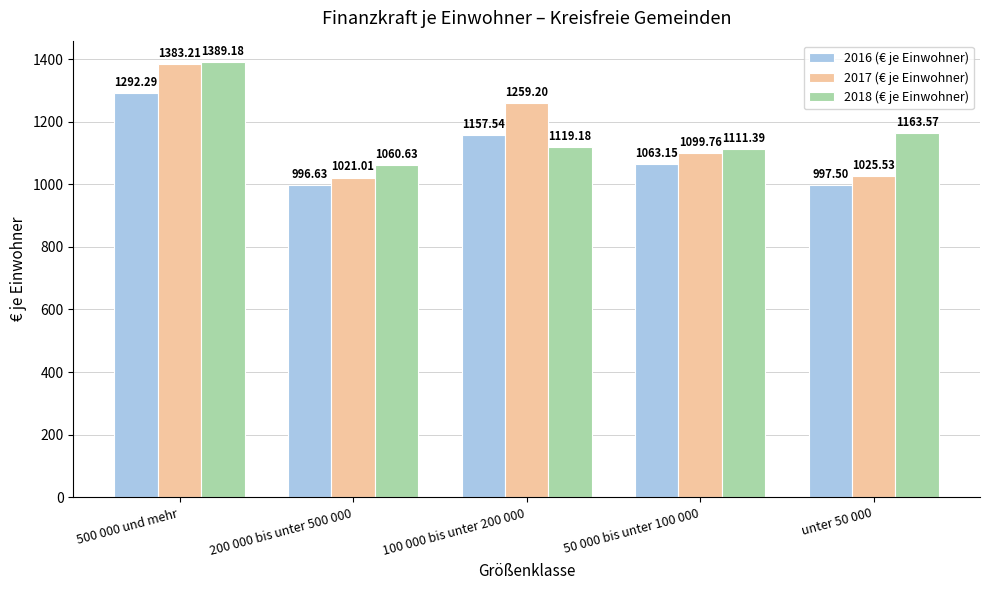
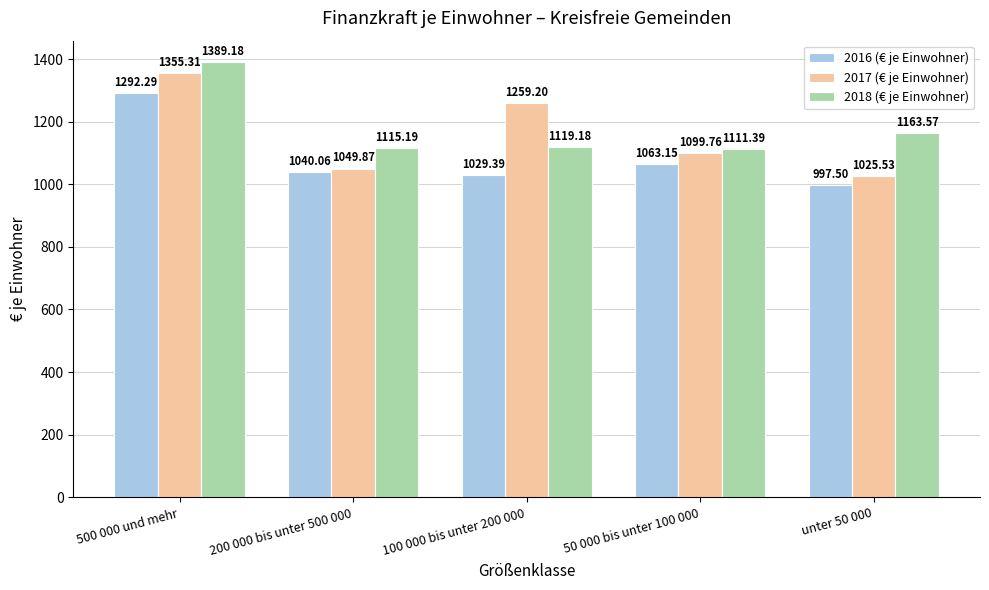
2017 (€ je Einwohner), 500 000 und mehr: 1383.21 -> 1355.31
2016 (€ je Einwohner), 200 000 bis unter 500 000: 996.63 -> 1040.06
2017 (€ je Einwohner), 200 000 bis unter 500 000: 1021.01 -> 1049.87
2018 (€ je Einwohner), 200 000 bis unter 500 000: 1060.63 -> 1115.19
2016 (€ je Einwohner), 100 000 bis unter 200 000: 1157.54 -> 1029.39
